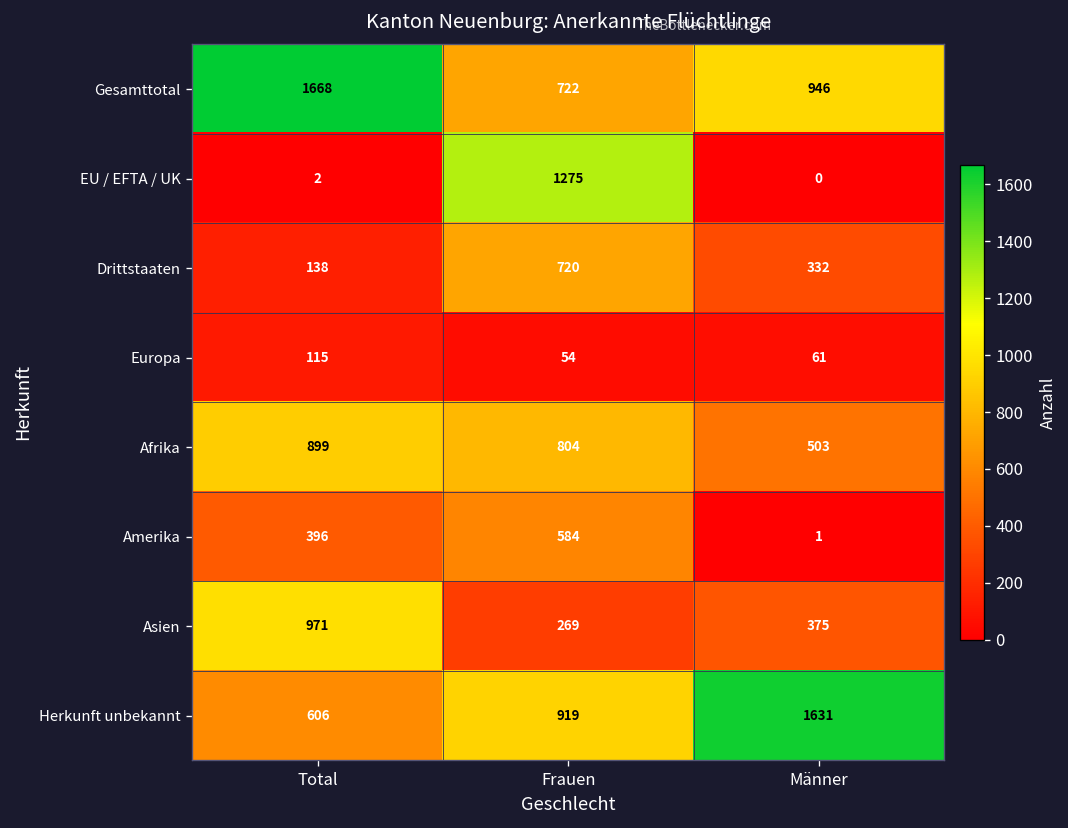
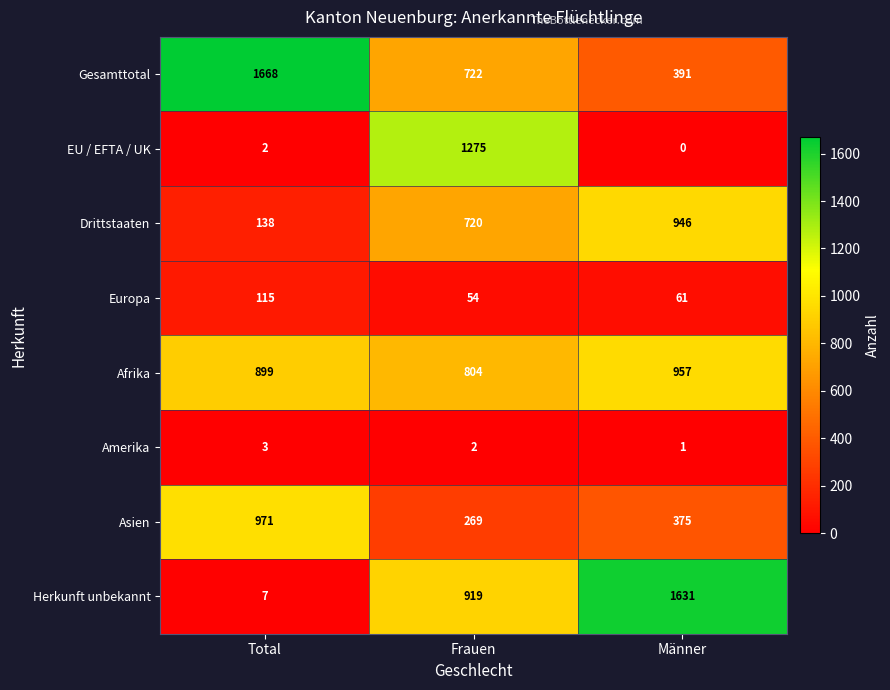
Gesamttotal, Männer: 946 -> 391
Drittstaaten, Männer: 332 -> 946
Afrika, Männer: 503 -> 957
Amerika, Total: 396 -> 3
Amerika, Frauen: 584 -> 2
Herkunft unbekannt, Total: 606 -> 7
